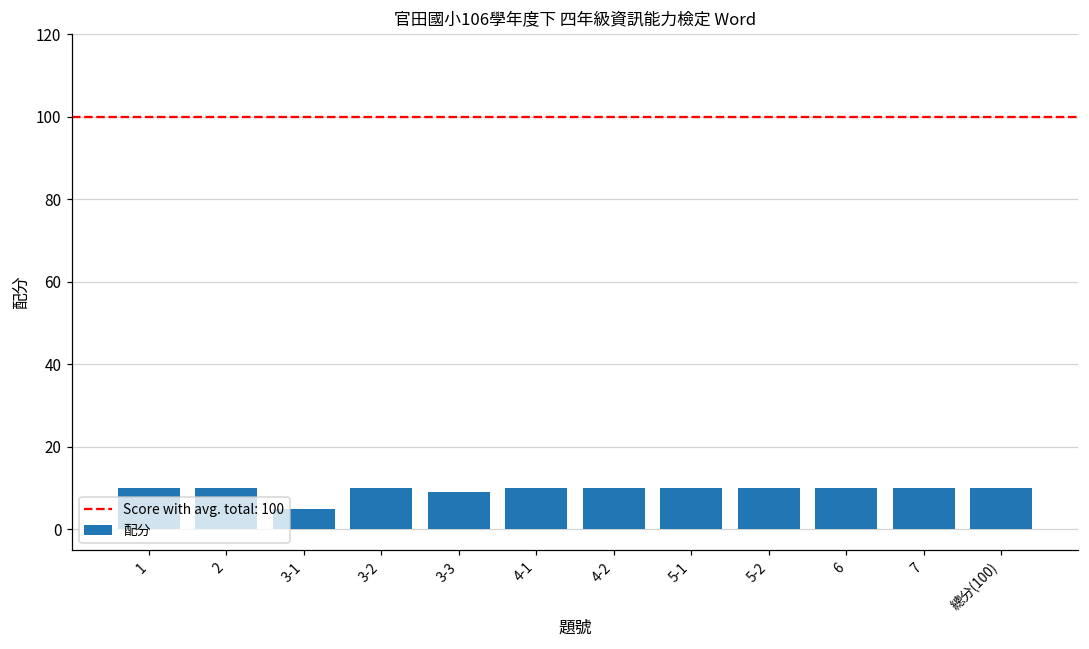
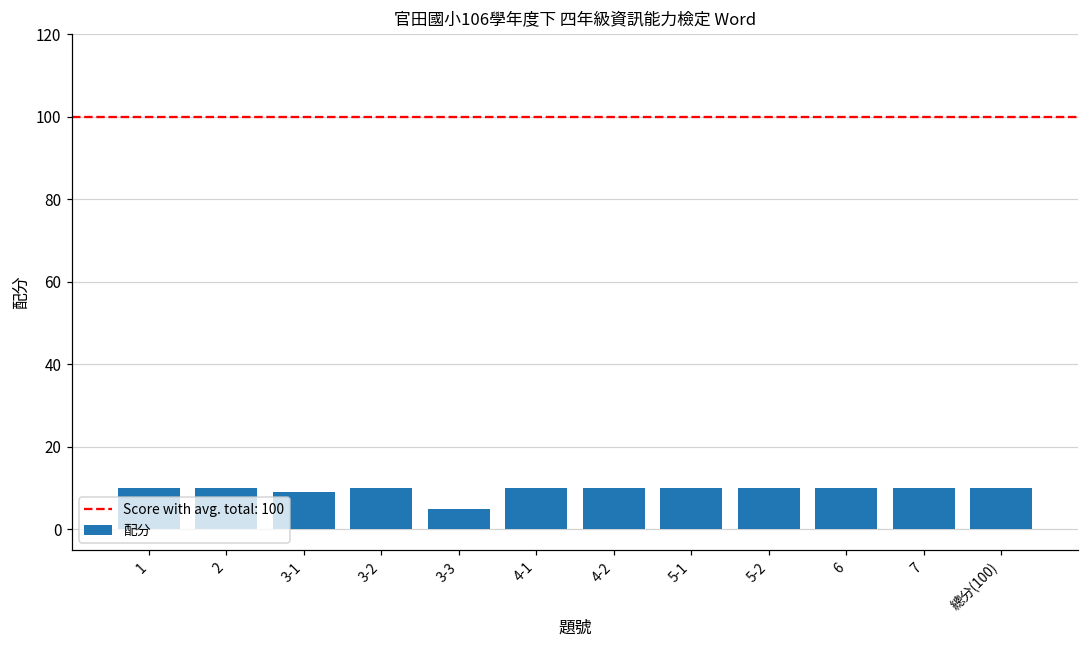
3-1: 5 -> 9
3-3: 9 -> 5
